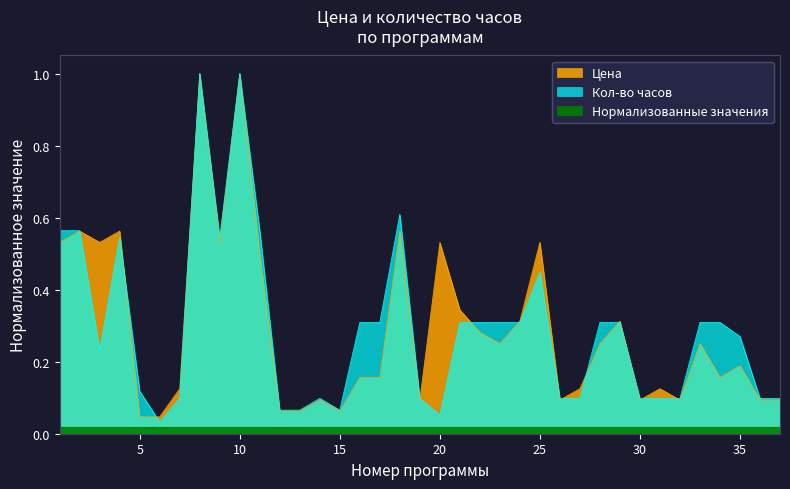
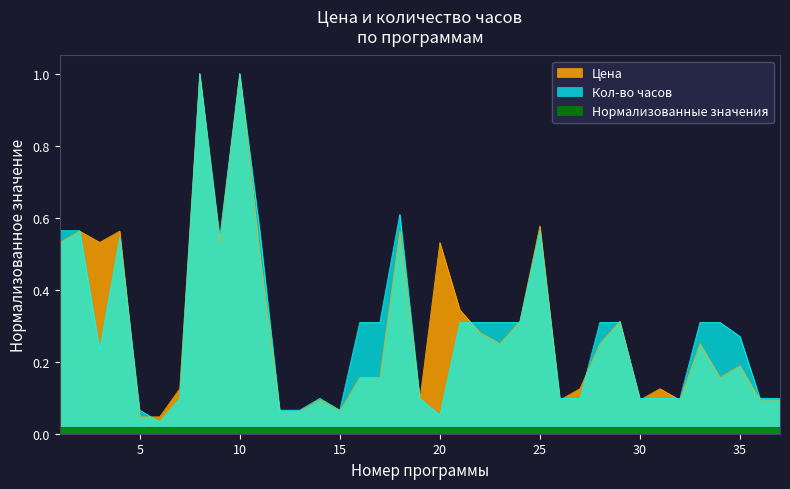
Кол-во часов, 5: 0.12 -> 0.07
Цена, 25: 0.53 -> 0.58
Кол-во часов, 25: 0.45 -> 0.56
